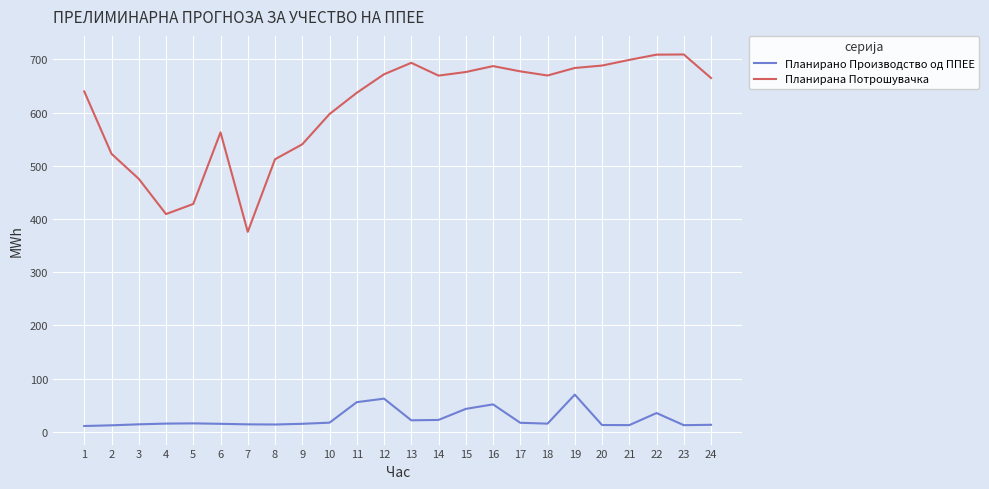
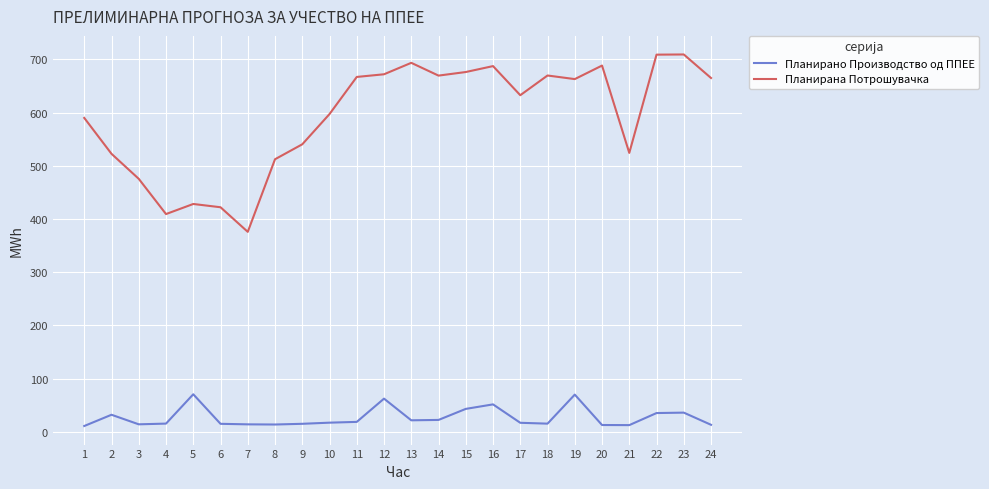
Планирана Потрошувачка, 1: 640 -> 590
Планирано Производство од ППЕЕ, 2: 10 -> 30
Планирано Производство од ППЕЕ, 5: 20 -> 70
Планирана Потрошувачка, 6: 560 -> 420
Планирано Производство од ППЕЕ, 11: 60 -> 20
Планирана Потрошувачка, 11: 640 -> 670
Планирана Потрошувачка, 17: 680 -> 630
Планирана Потрошувачка, 19: 680 -> 660
Планирана Потрошувачка, 21: 700 -> 520
Планирано Производство од ППЕЕ, 23: 10 -> 40
